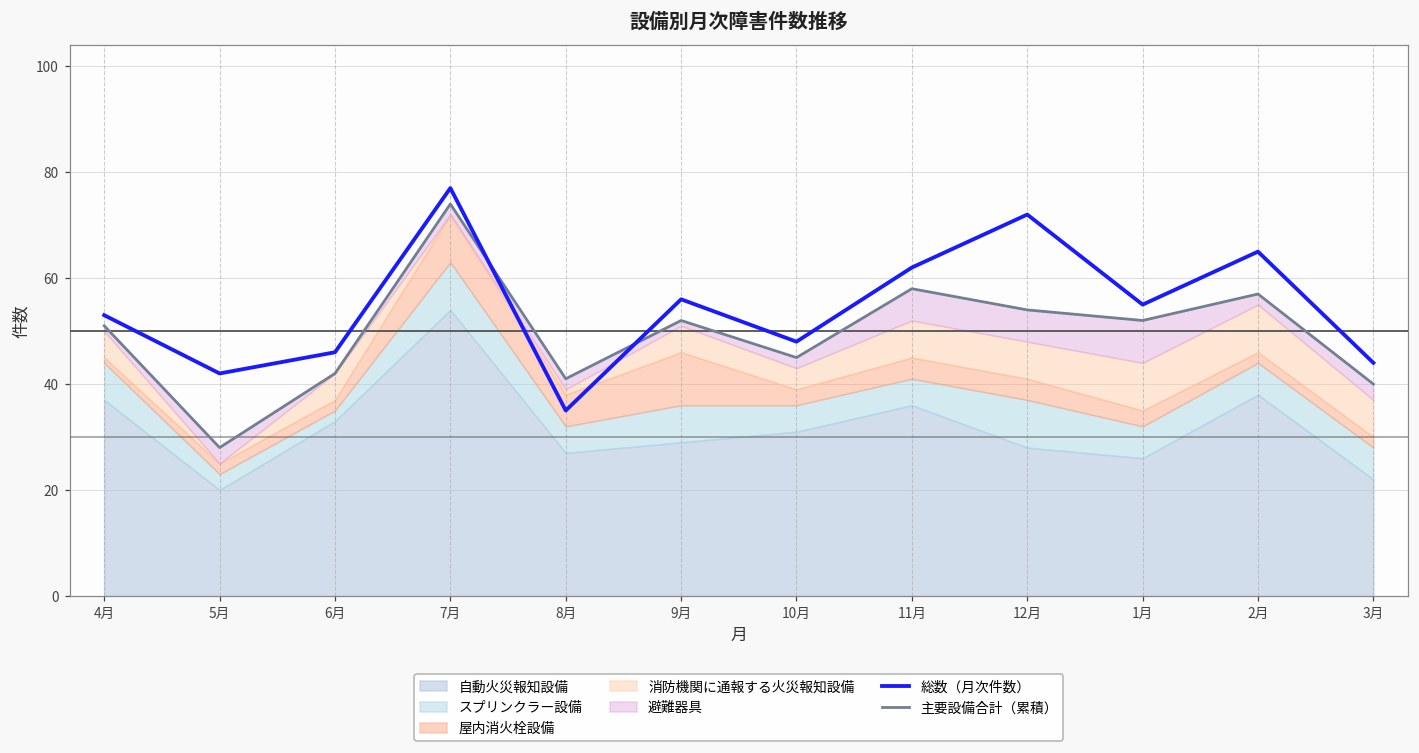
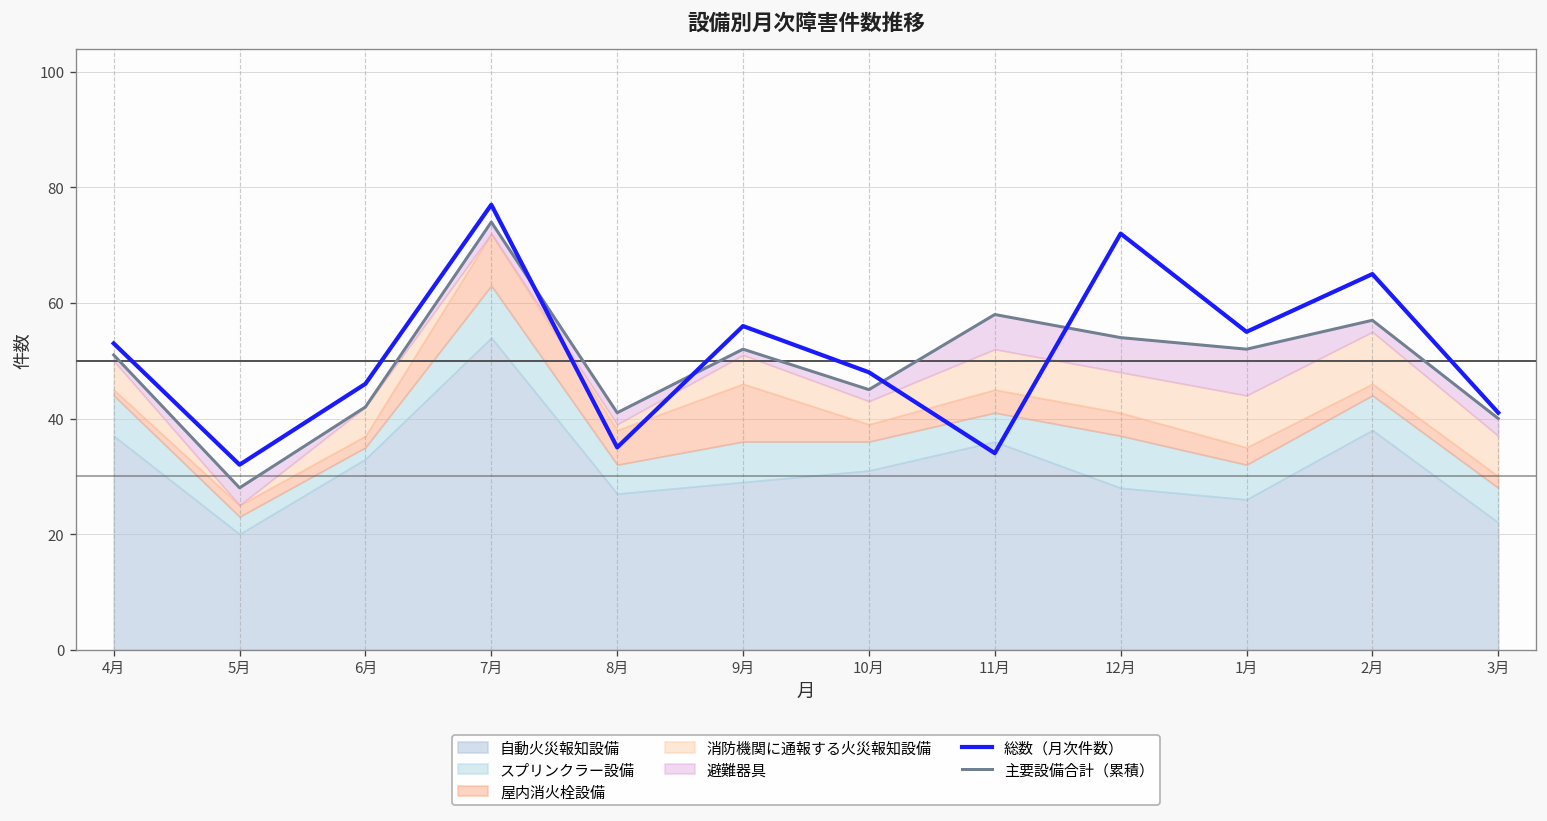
総数（月次件数）, 5月: 42 -> 32
総数（月次件数）, 11月: 62 -> 34
総数（月次件数）, 3月: 44 -> 41
